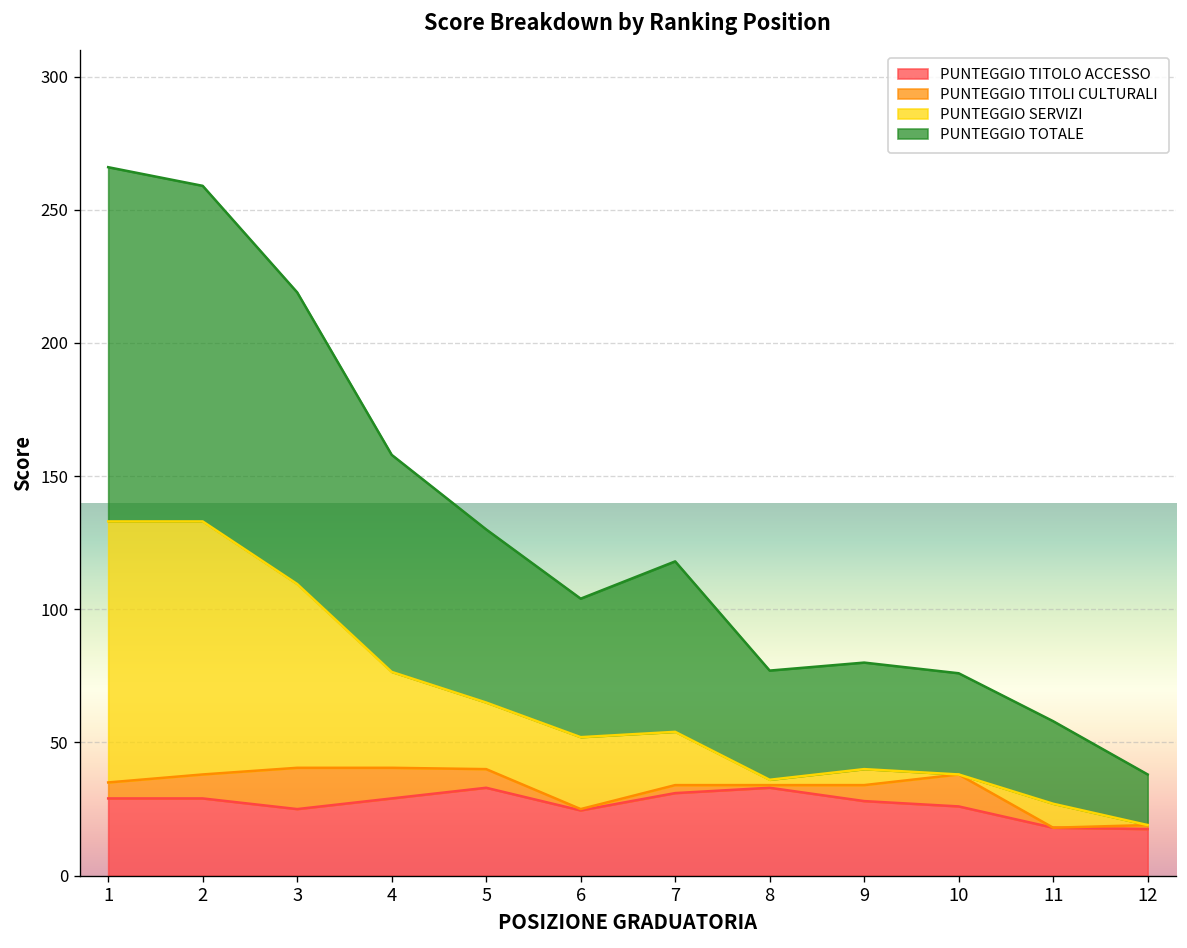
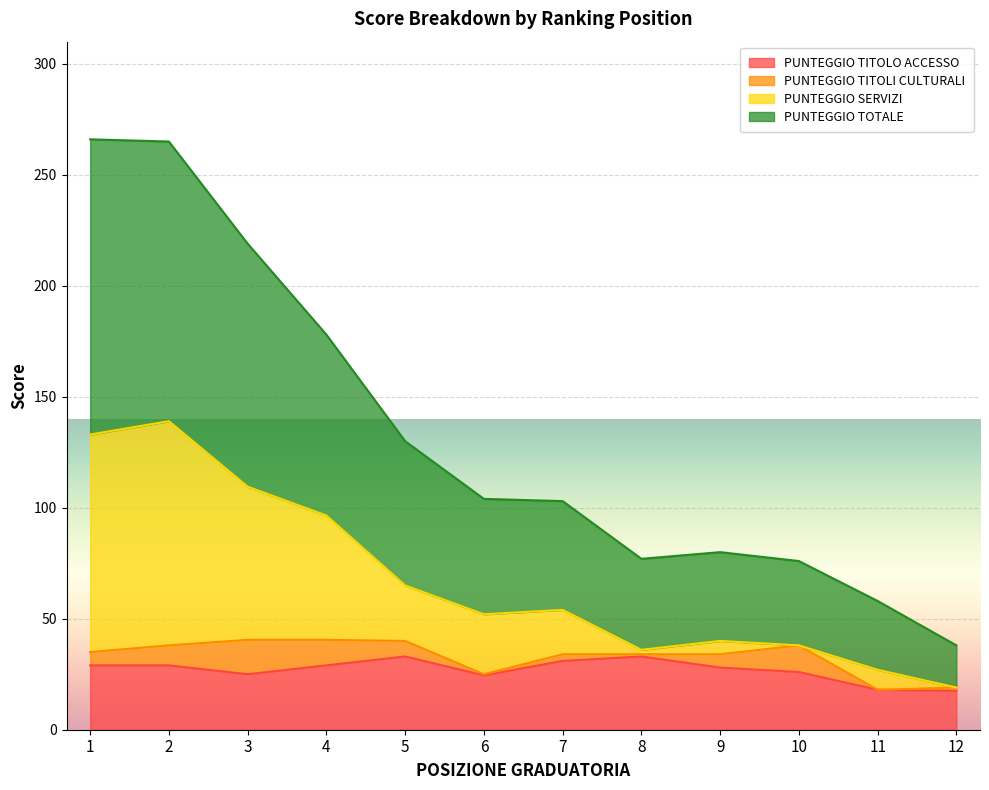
PUNTEGGIO SERVIZI, 2: 95 -> 101
PUNTEGGIO SERVIZI, 4: 36 -> 56
PUNTEGGIO TOTALE, 7: 64 -> 49
